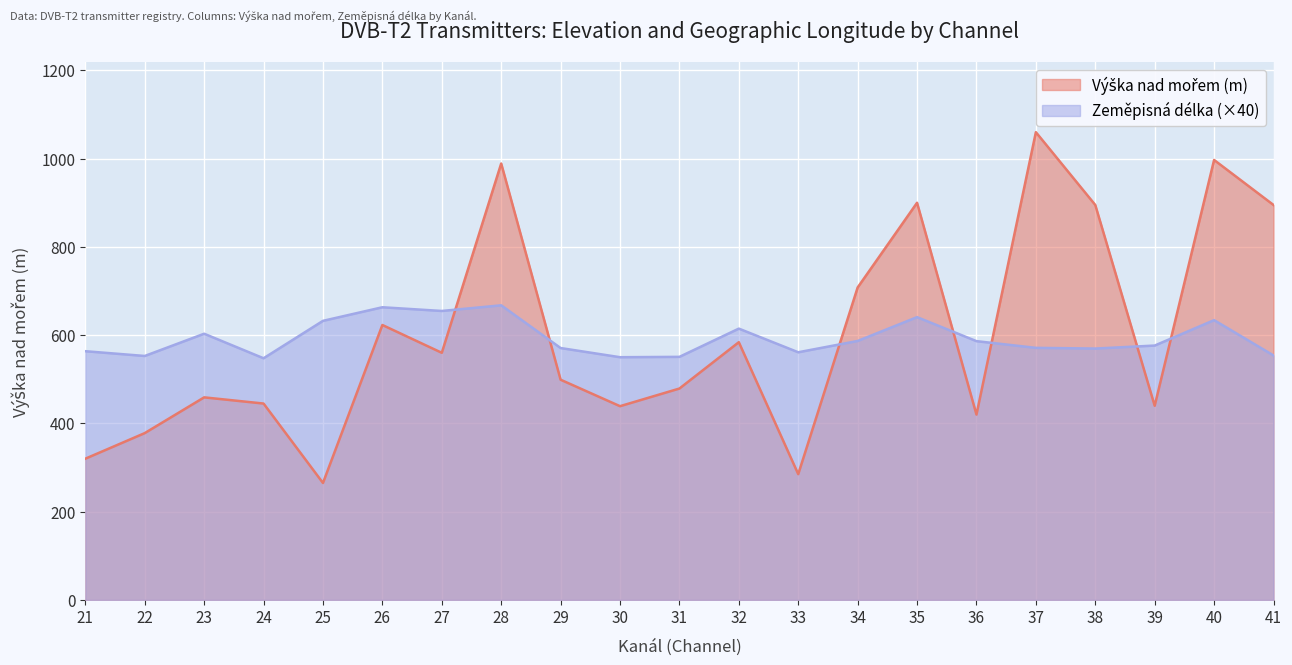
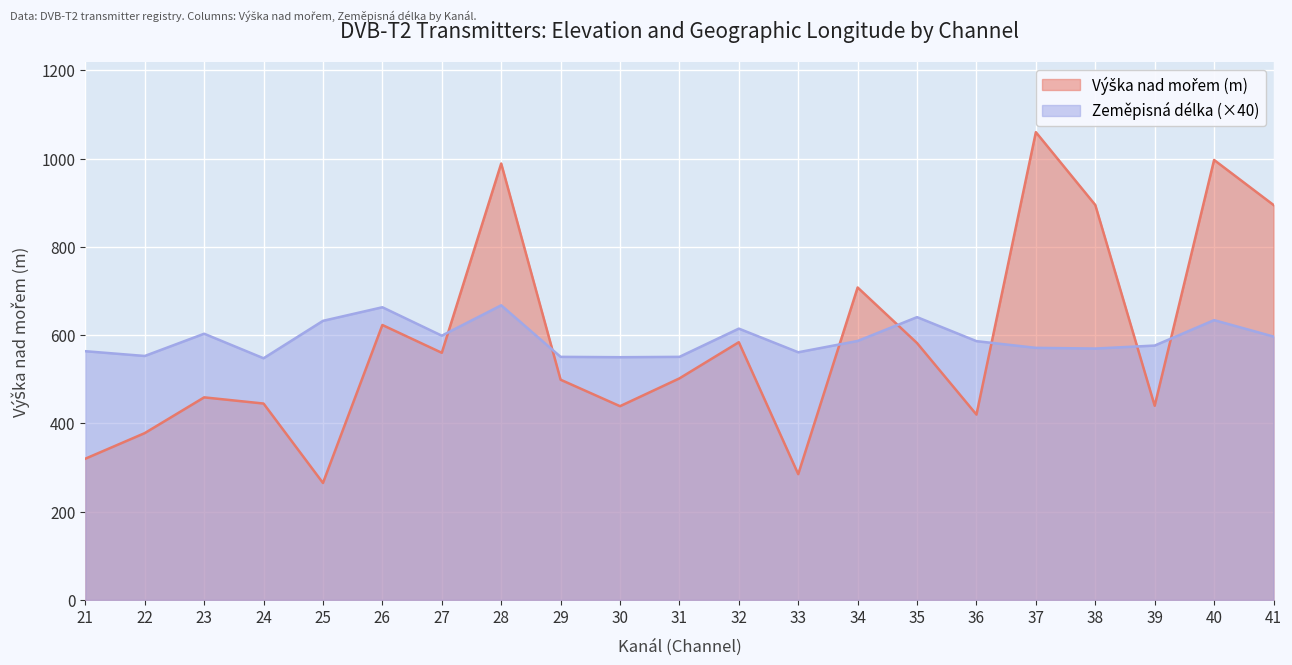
Zeměpisná délka (×40), 27: 650 -> 600
Zeměpisná délka (×40), 29: 570 -> 550
Výška nad mořem (m), 31: 480 -> 500
Výška nad mořem (m), 35: 900 -> 580
Zeměpisná délka (×40), 41: 550 -> 600
